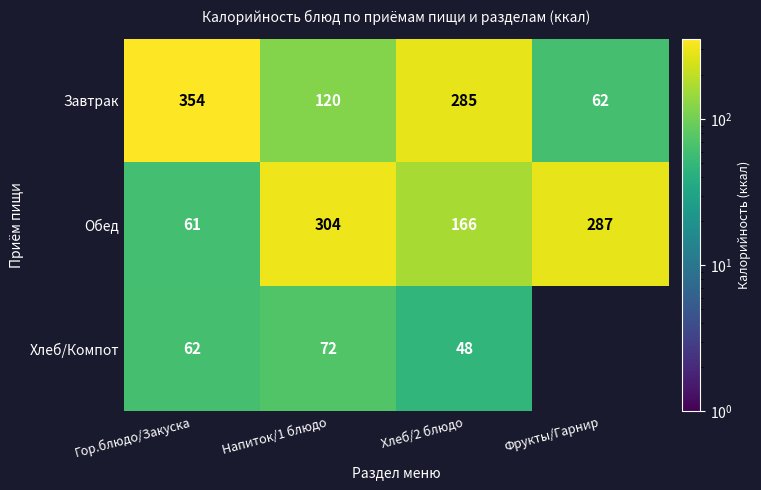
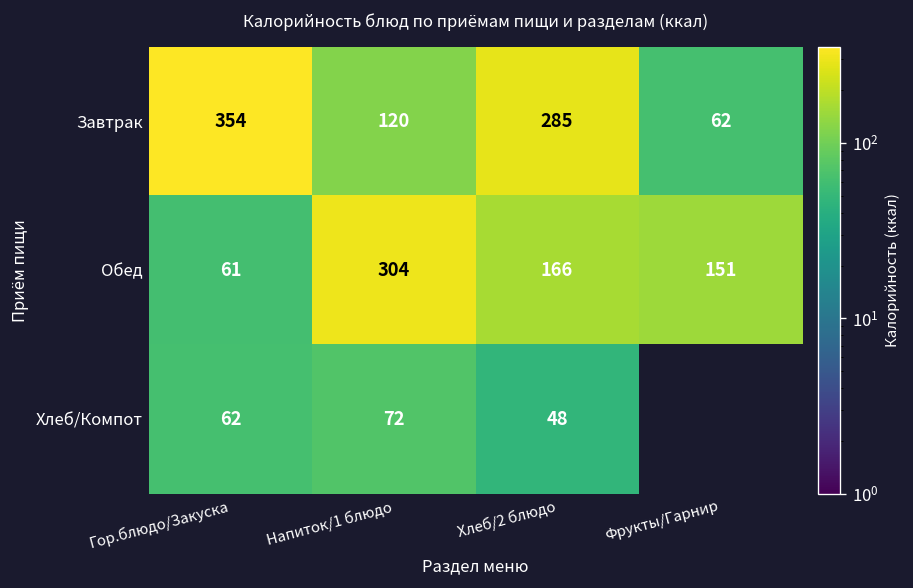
Обед, Фрукты/Гарнир: 287 -> 151
